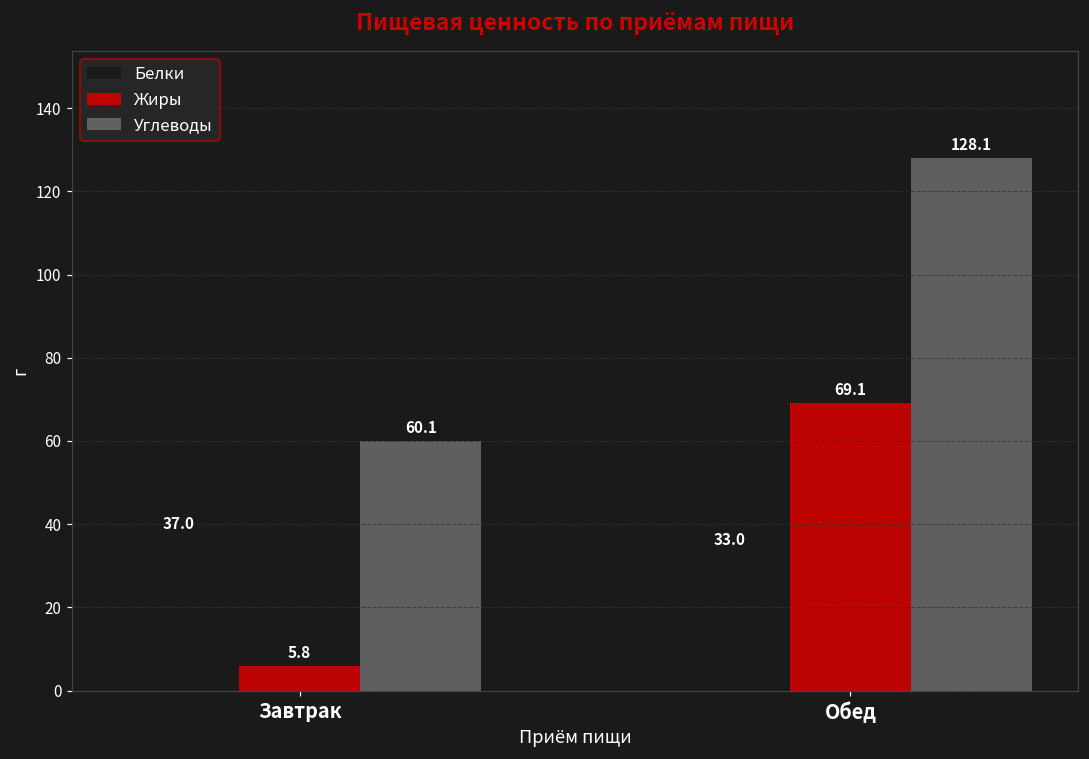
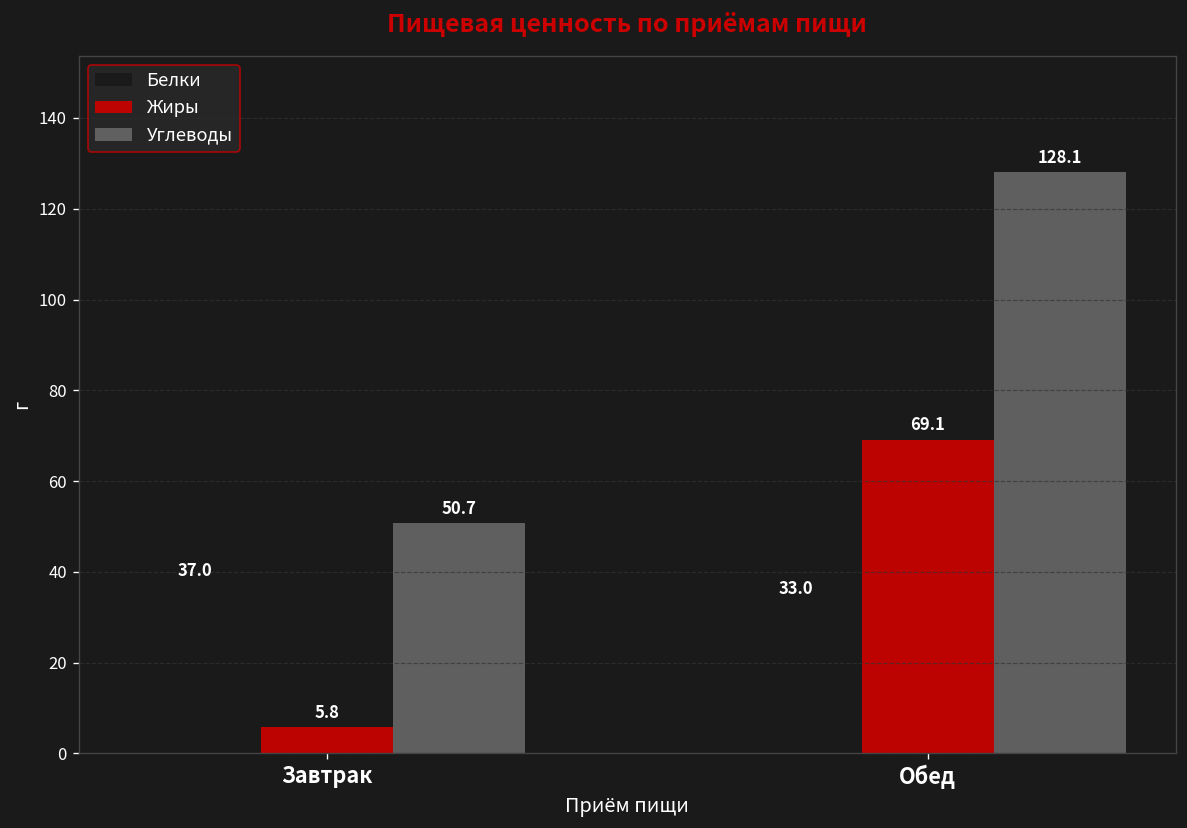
Углеводы, Завтрак: 60.1 -> 50.7
